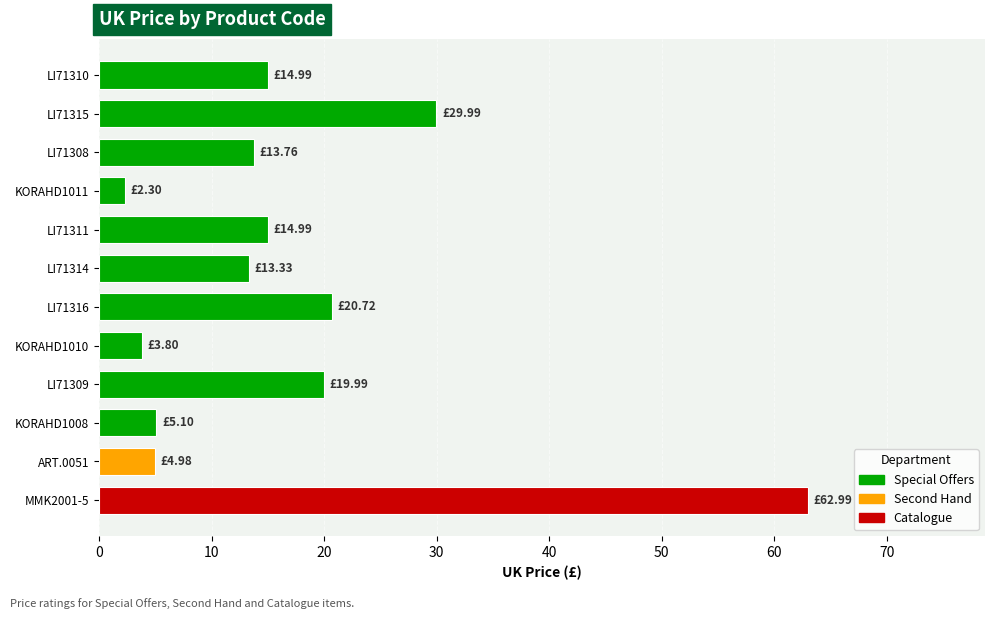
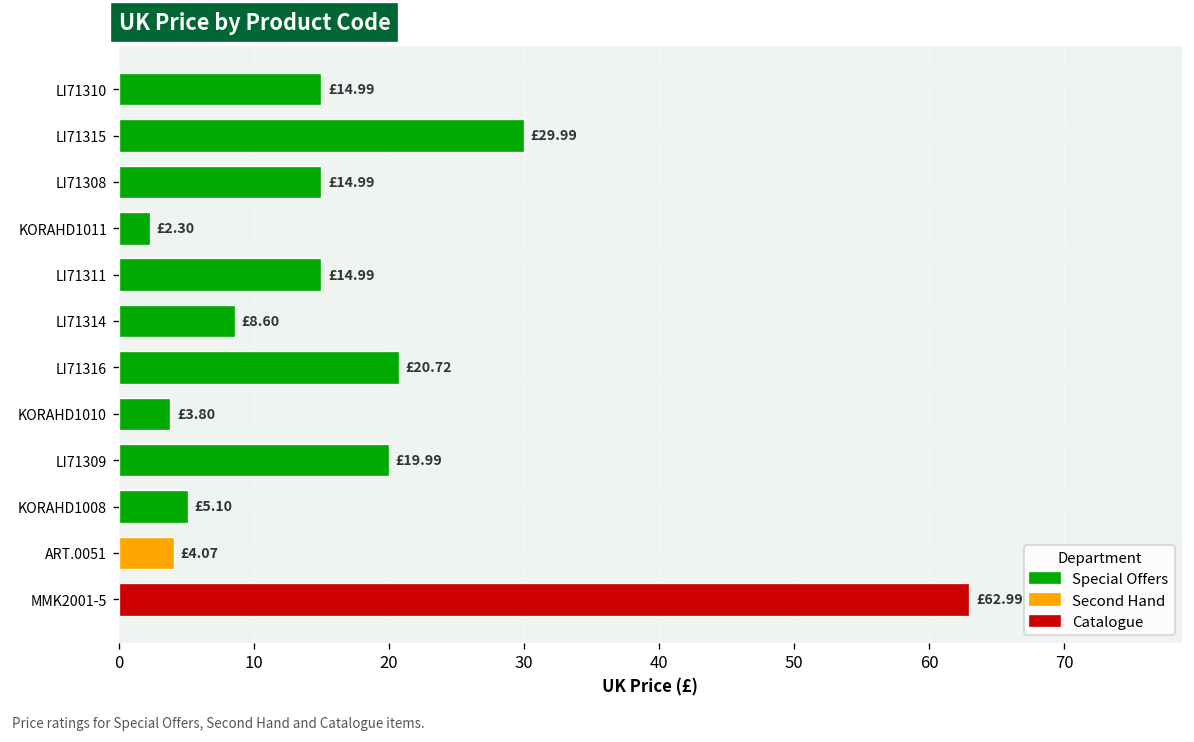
LI71308: £13.76 -> £14.99
LI71314: £13.33 -> £8.60
ART.0051: £4.98 -> £4.07
